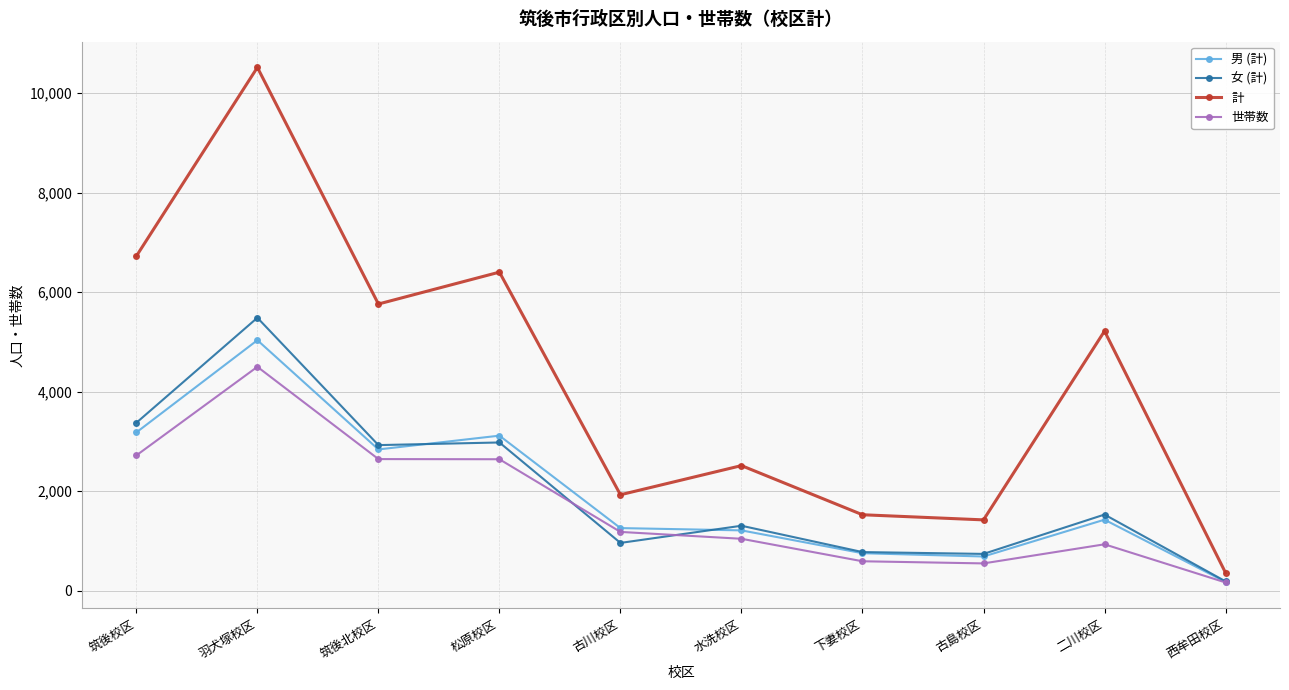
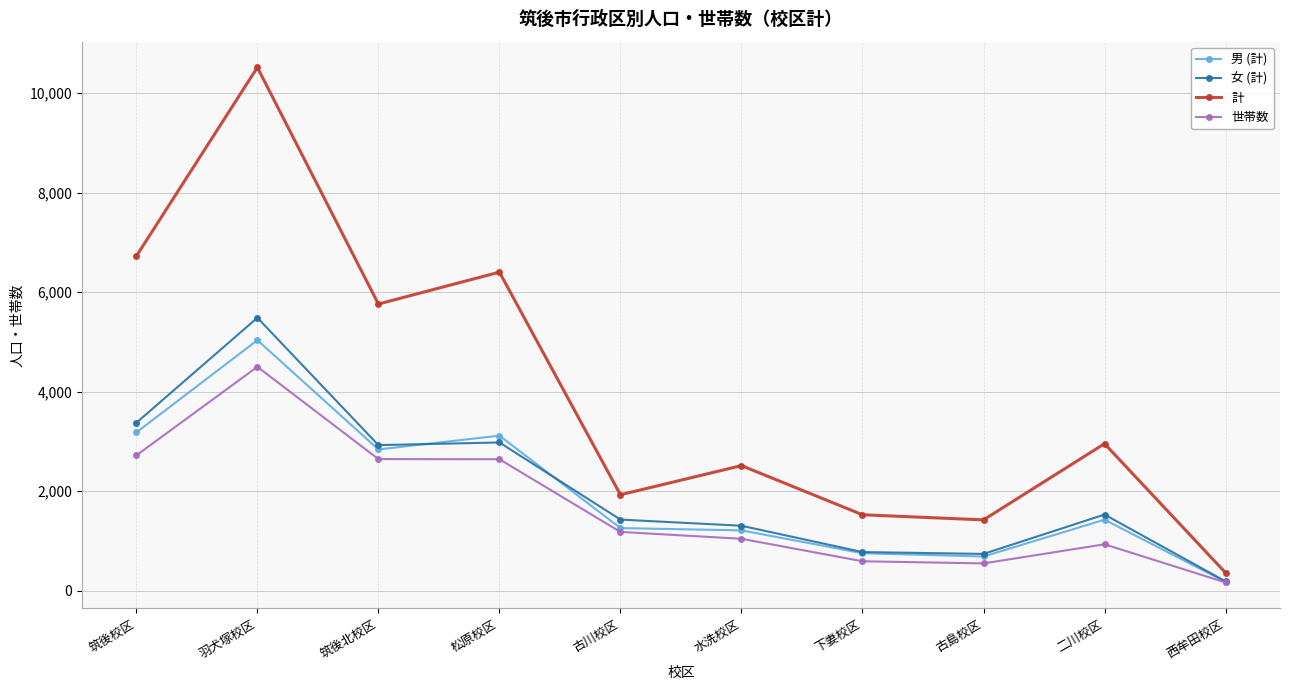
女 (計), 古川校区: 1,000 -> 1,400
計, 二川校区: 5,200 -> 3,000
